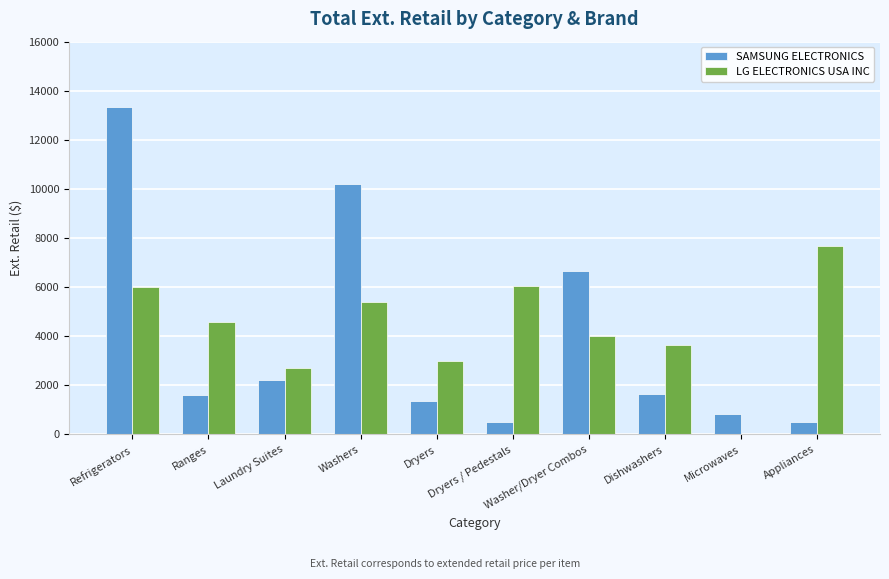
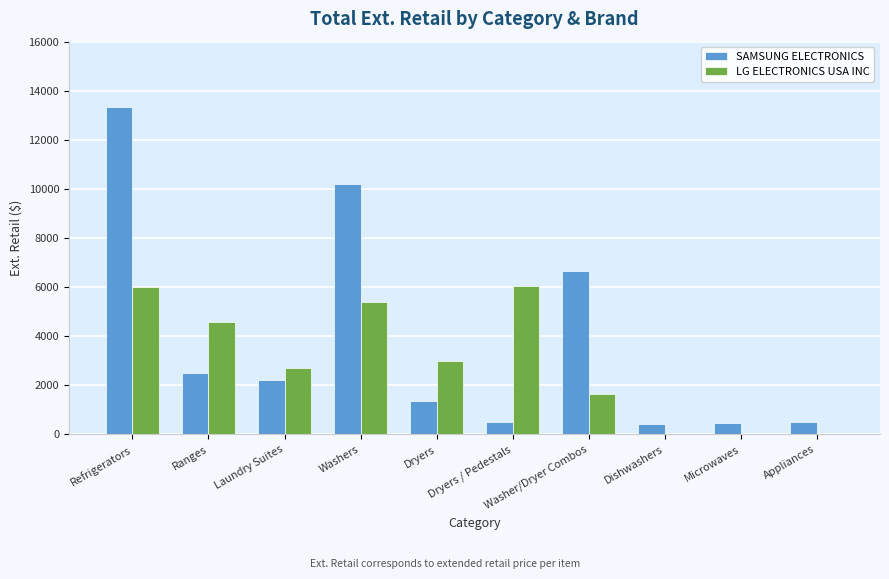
SAMSUNG ELECTRONICS, Ranges: 1600 -> 2500
LG ELECTRONICS USA INC, Washer/Dryer Combos: 4000 -> 1600
SAMSUNG ELECTRONICS, Dishwashers: 1600 -> 400
LG ELECTRONICS USA INC, Dishwashers: 3600 -> 0
SAMSUNG ELECTRONICS, Microwaves: 800 -> 500
LG ELECTRONICS USA INC, Appliances: 7700 -> 0
